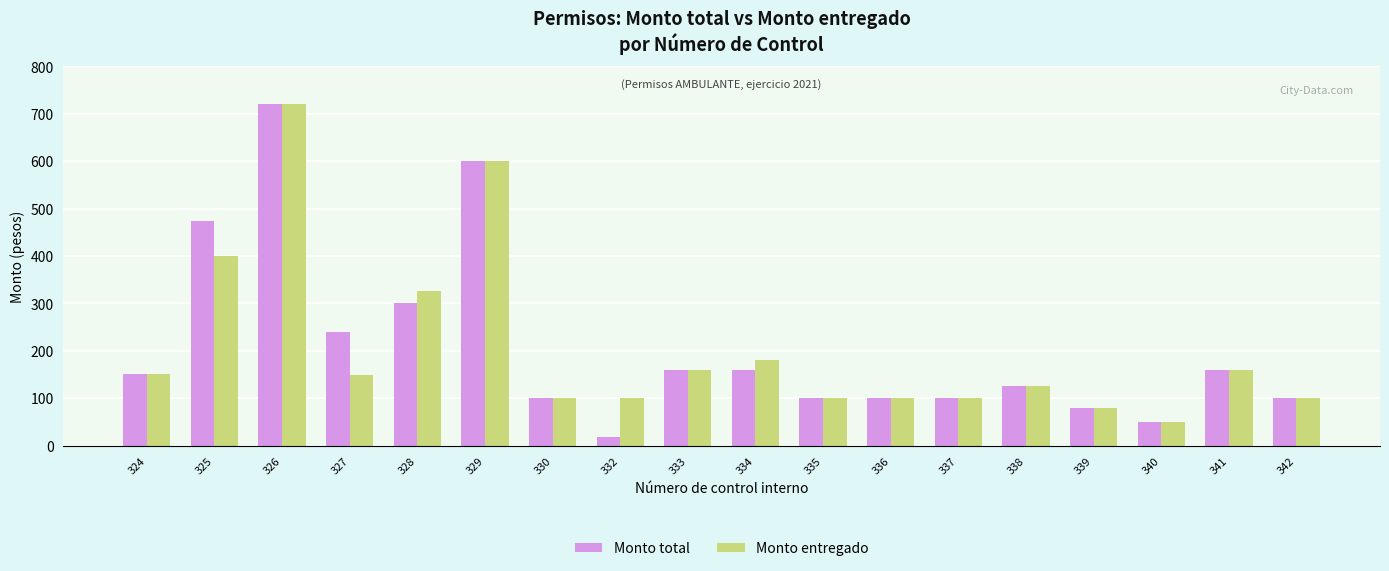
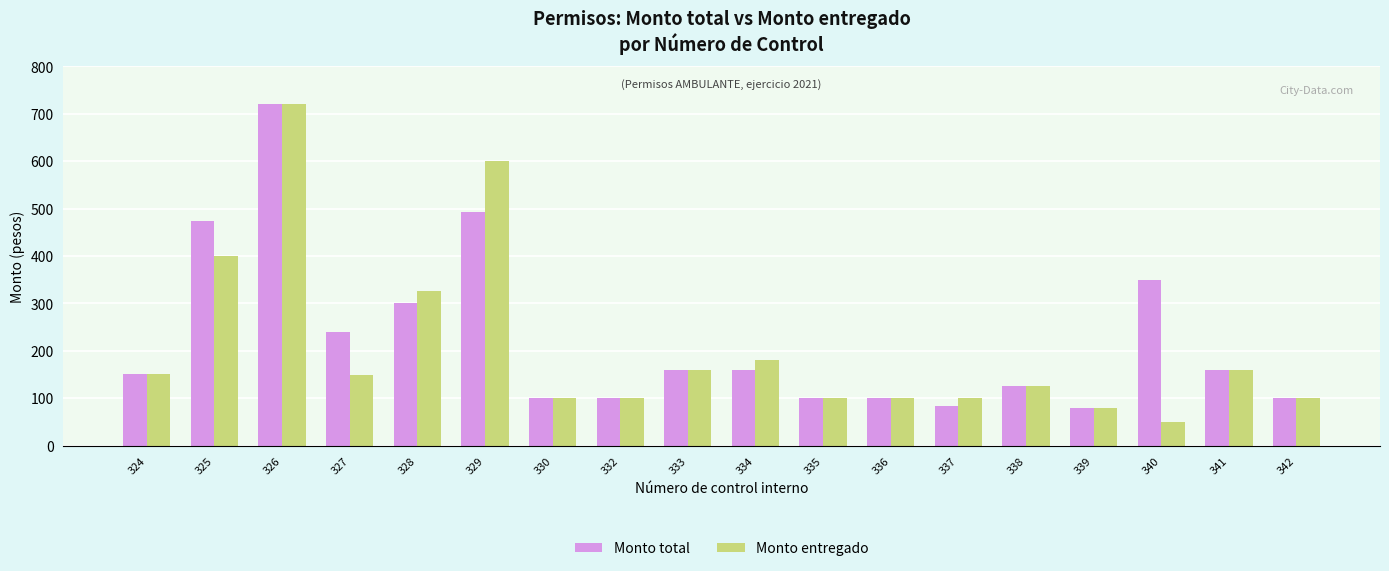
Monto total, 329: 600 -> 490
Monto total, 332: 20 -> 100
Monto total, 337: 100 -> 80
Monto total, 340: 50 -> 350
